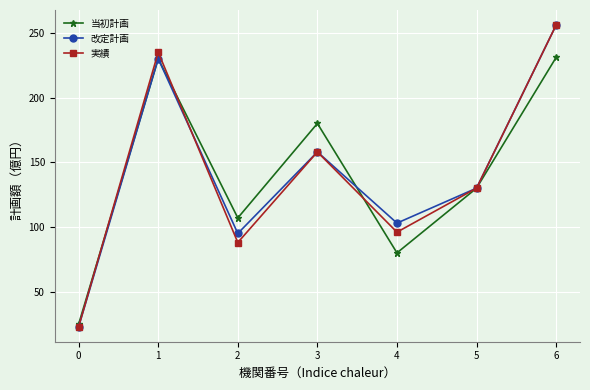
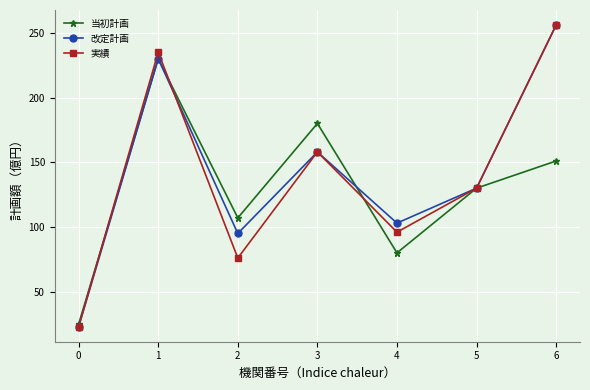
実績, 2: 88 -> 76
当初計画, 6: 231 -> 151
